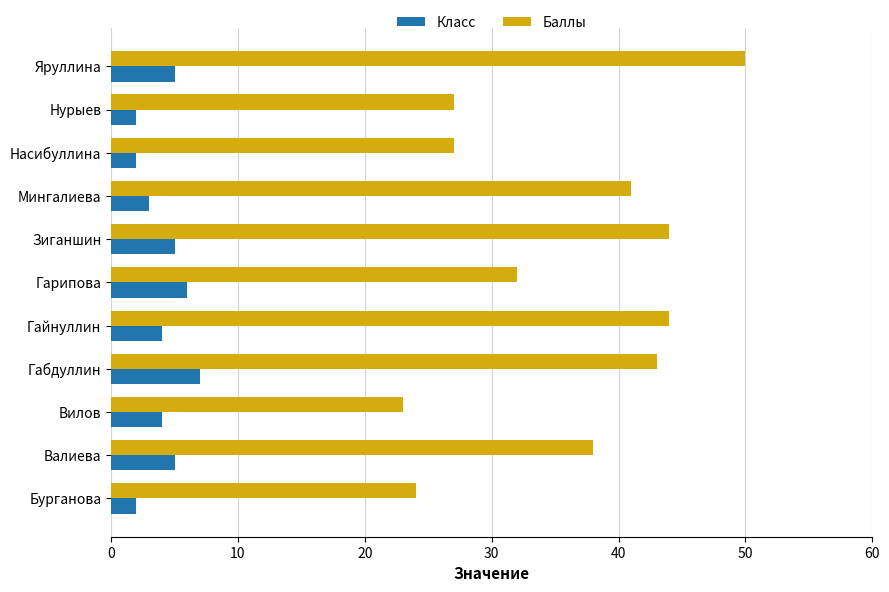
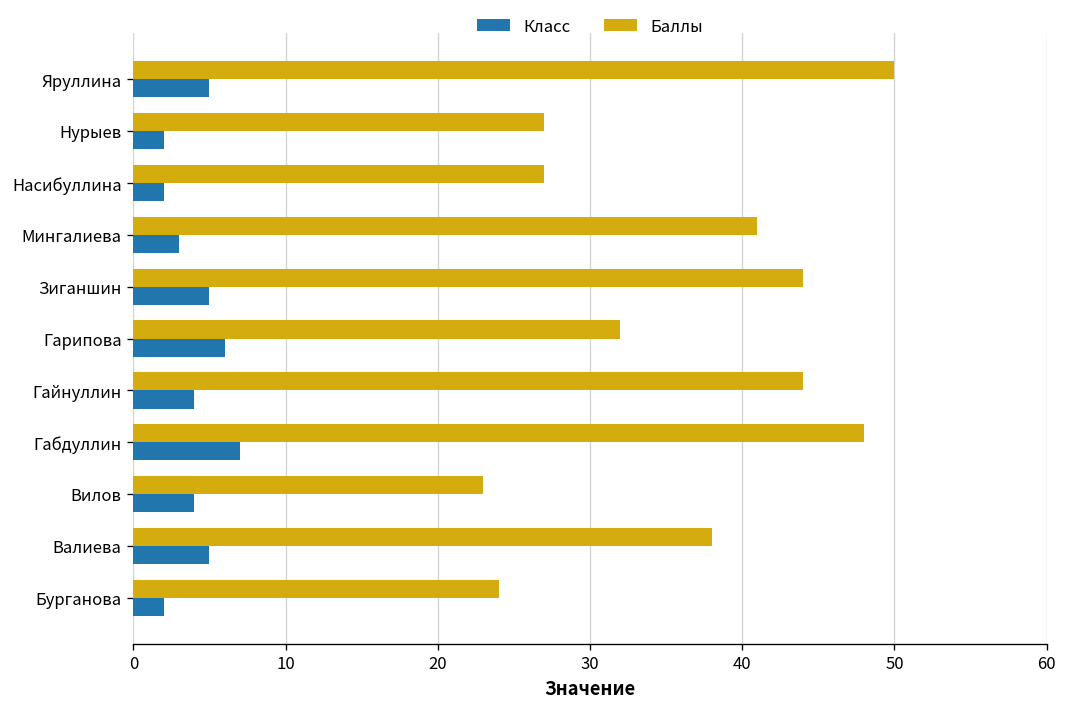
Баллы, Габдуллин: 43 -> 48
